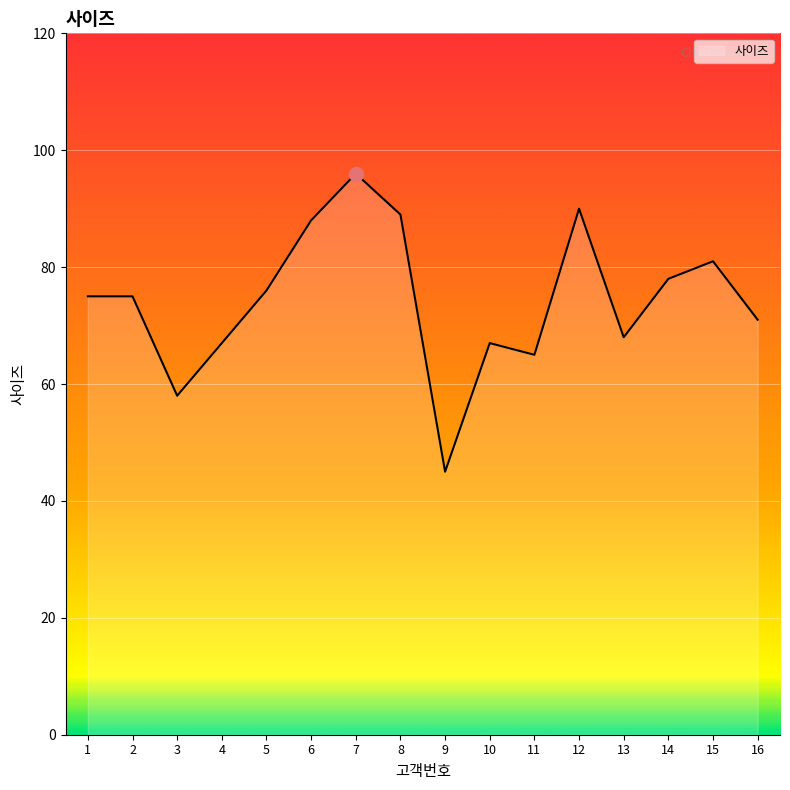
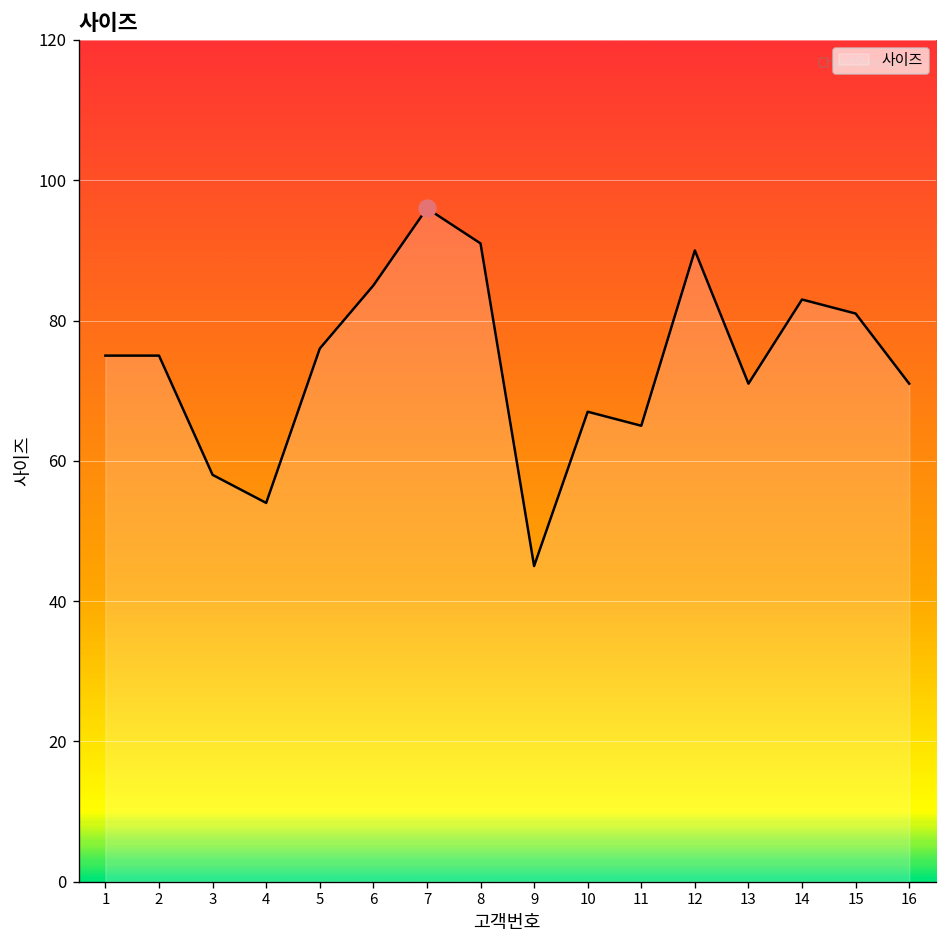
사이즈, 4: 67 -> 54
사이즈, 6: 88 -> 85
사이즈, 8: 89 -> 91
사이즈, 13: 68 -> 71
사이즈, 14: 78 -> 83
